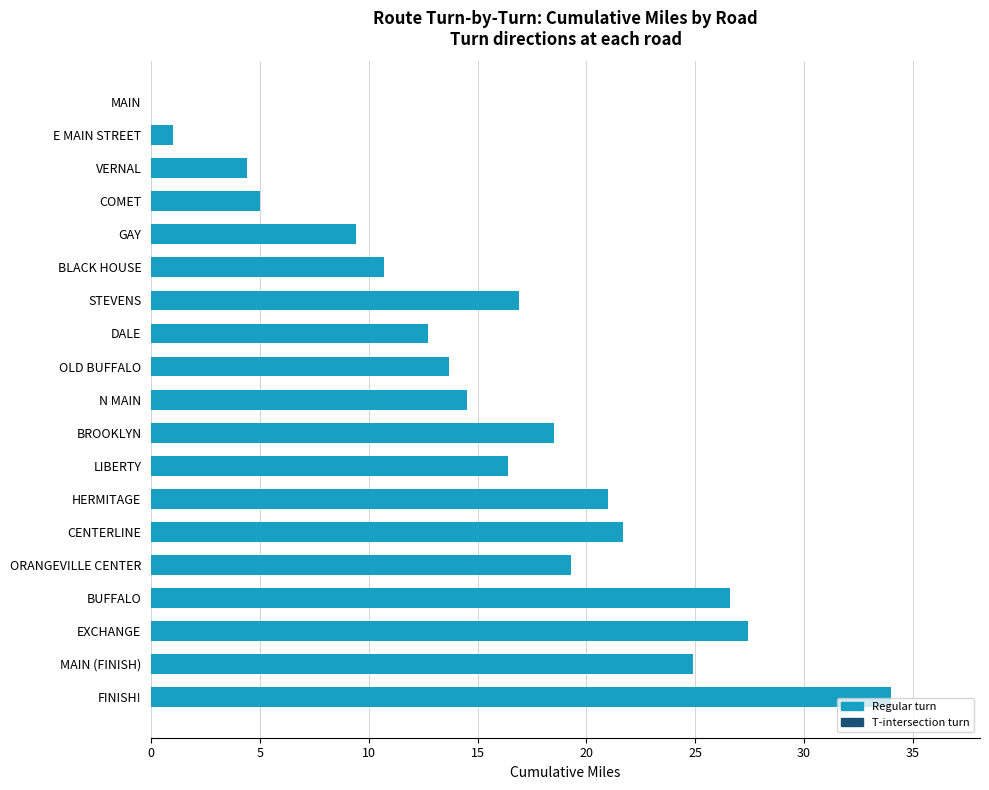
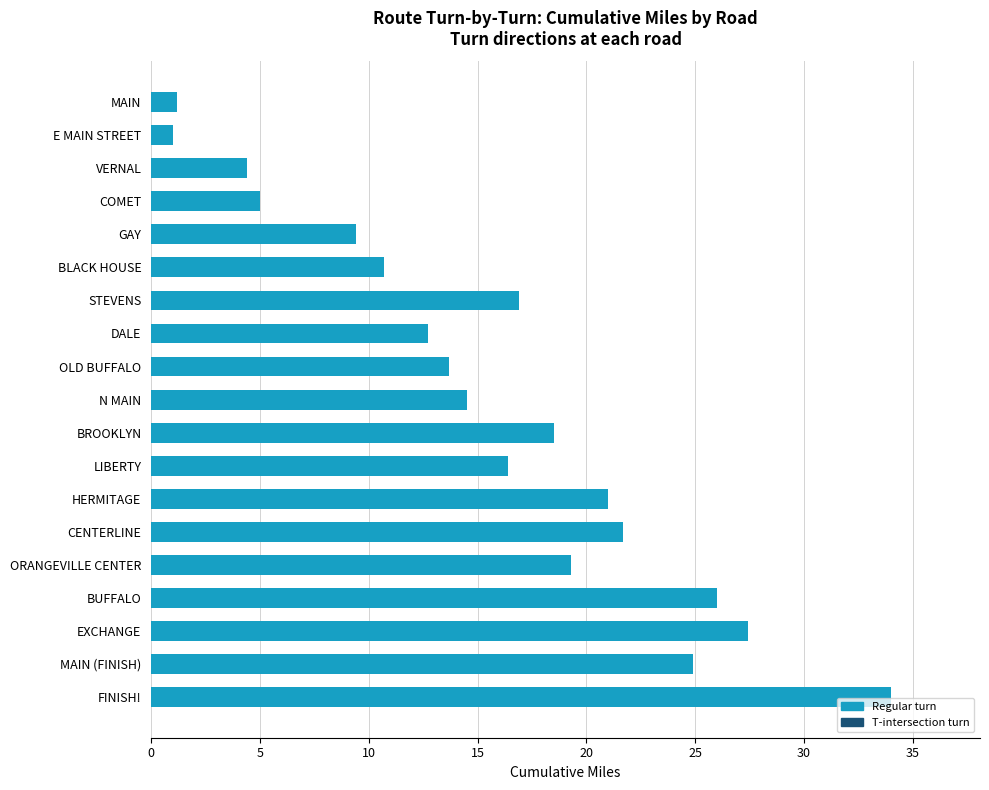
MAIN: 0.0 -> 1.2
BUFFALO: 26.6 -> 26.0
